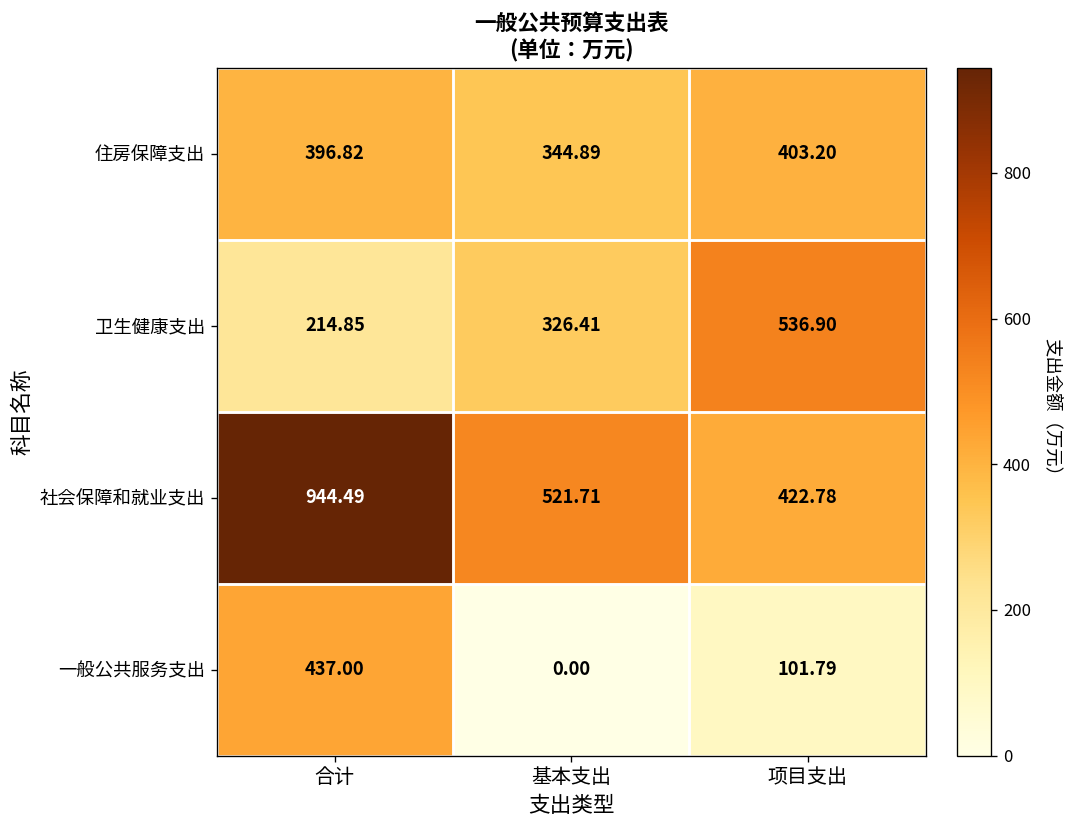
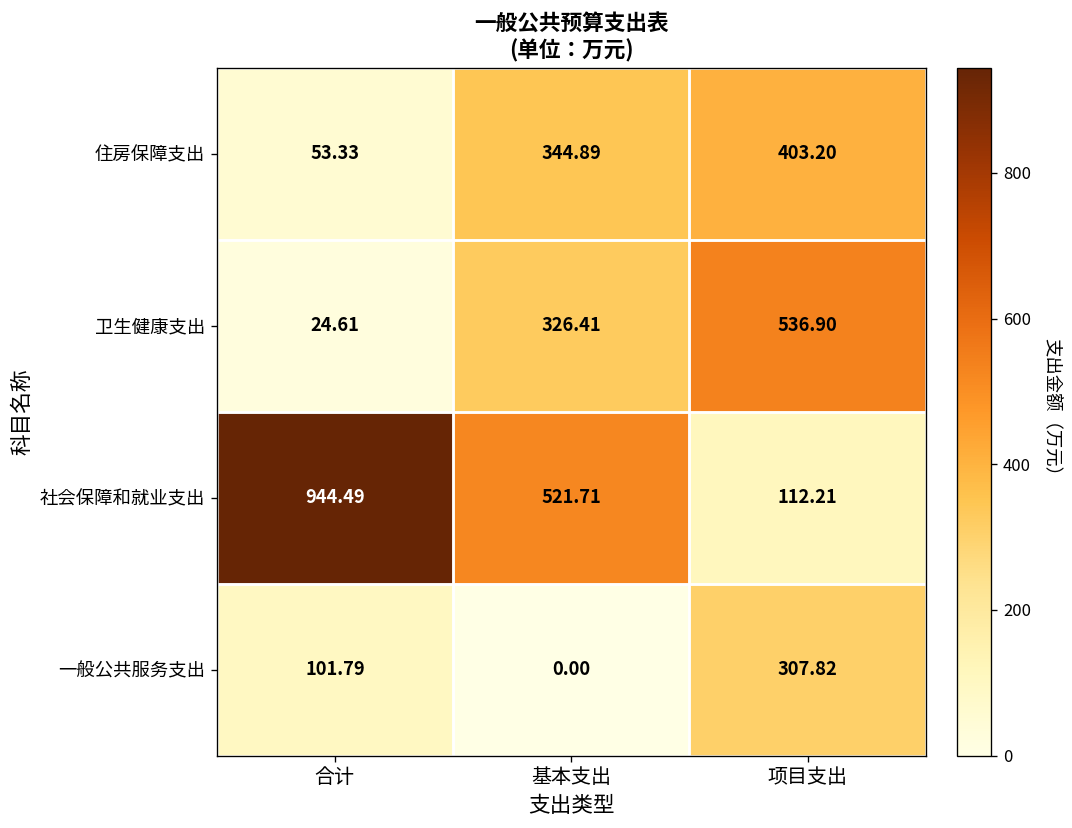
住房保障支出, 合计: 396.82 -> 53.33
卫生健康支出, 合计: 214.85 -> 24.61
社会保障和就业支出, 项目支出: 422.78 -> 112.21
一般公共服务支出, 合计: 437.00 -> 101.79
一般公共服务支出, 项目支出: 101.79 -> 307.82
